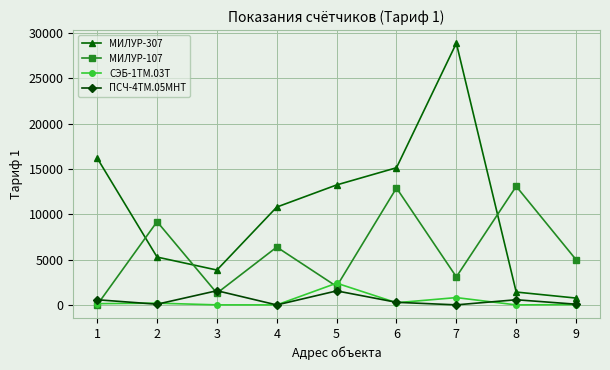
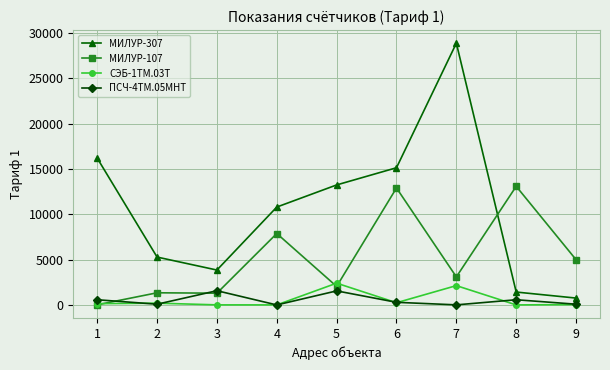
МИЛУР-107, 2: 9000 -> 1000
МИЛУР-107, 4: 6000 -> 8000
СЭБ-1ТМ.03Т, 7: 1000 -> 2000
